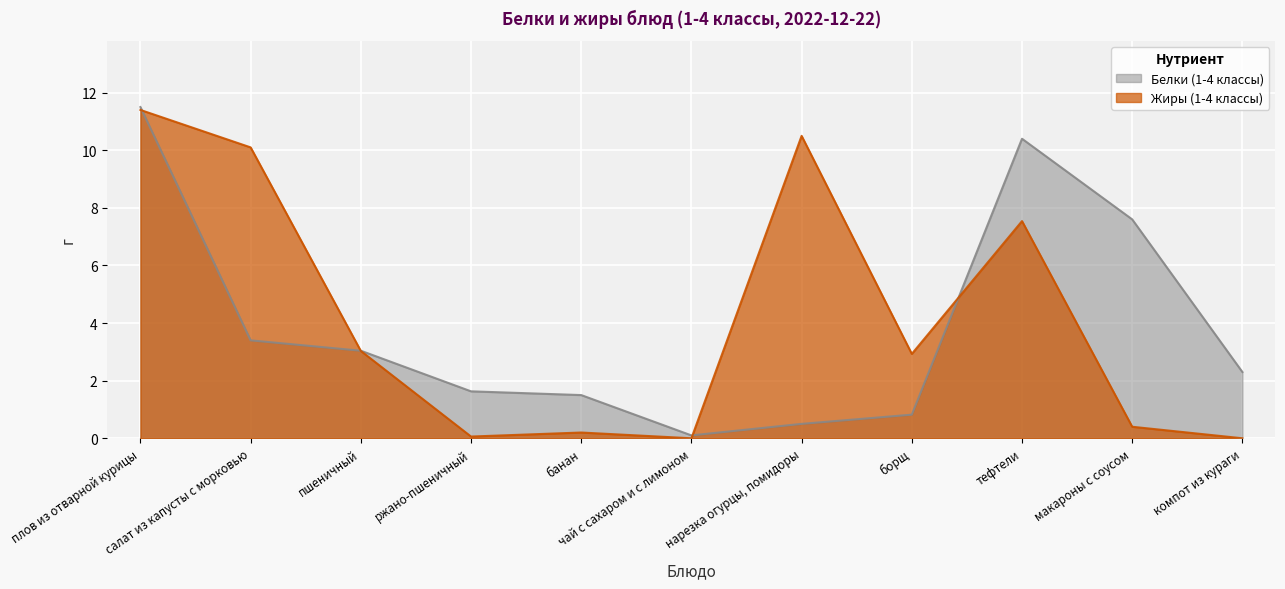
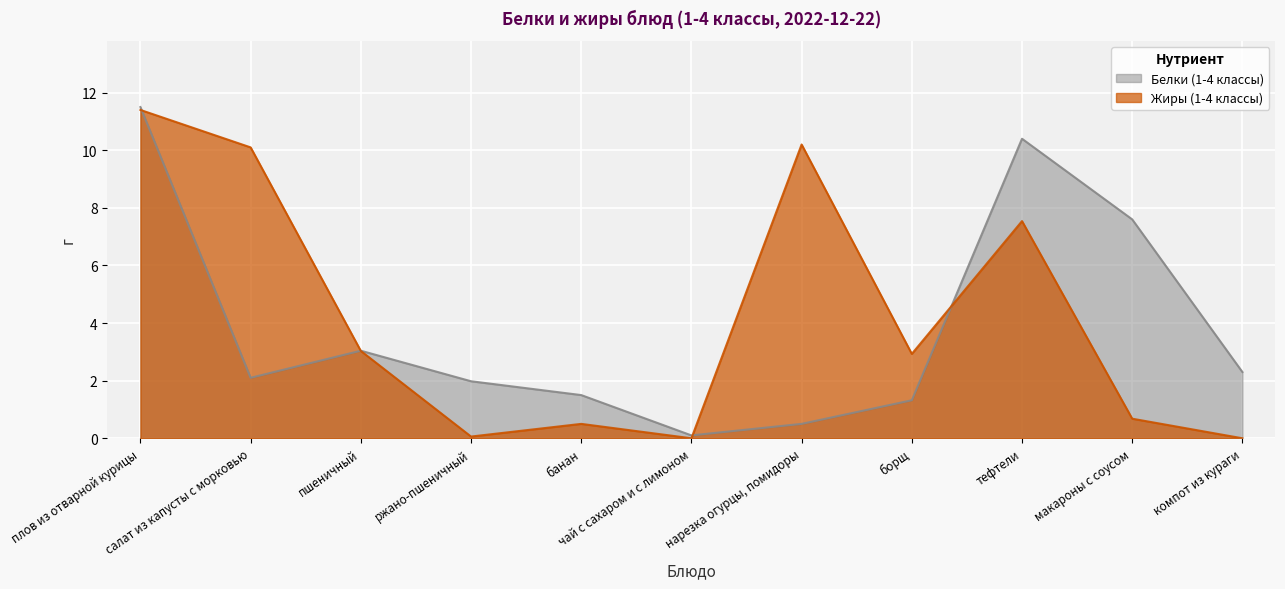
Белки (1-4 классы), салат из капусты с морковью: 3.4 -> 2.1
Белки (1-4 классы), ржано-пшеничный: 1.6 -> 2.0
Жиры (1-4 классы), банан: 0.2 -> 0.5
Жиры (1-4 классы), нарезка огурцы, помидоры: 10.5 -> 10.2
Белки (1-4 классы), борщ: 0.8 -> 1.3
Жиры (1-4 классы), макароны с соусом: 0.4 -> 0.7
